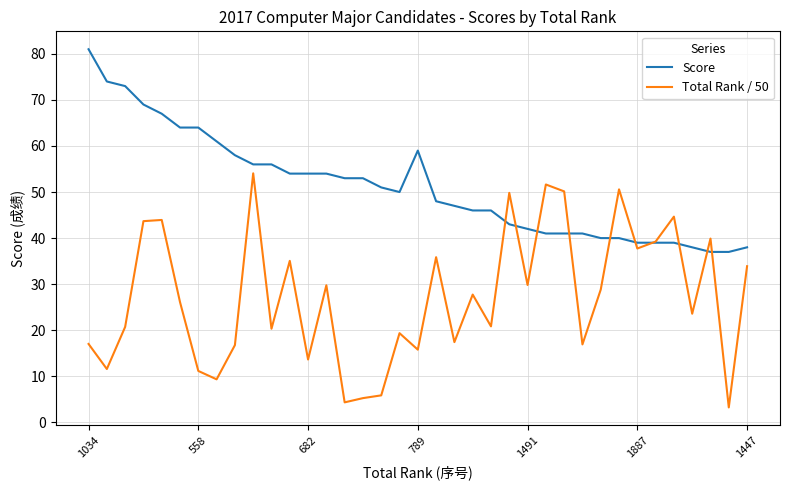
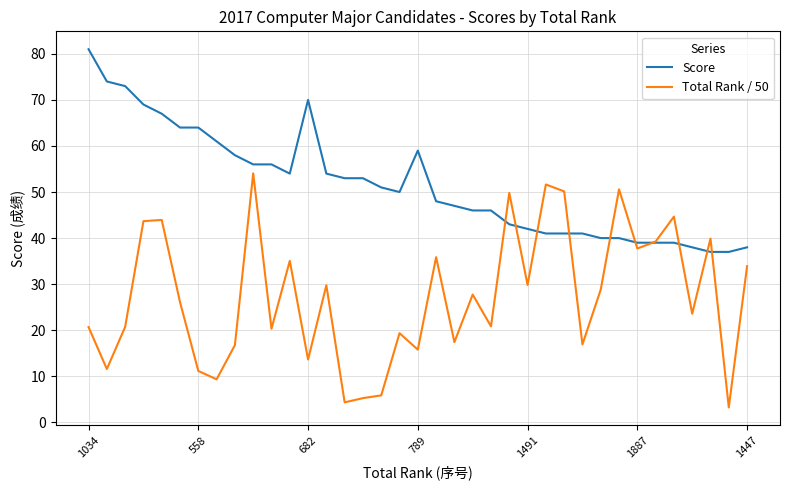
Total Rank / 50, 1034: 17 -> 21
Score, 682: 54 -> 70
